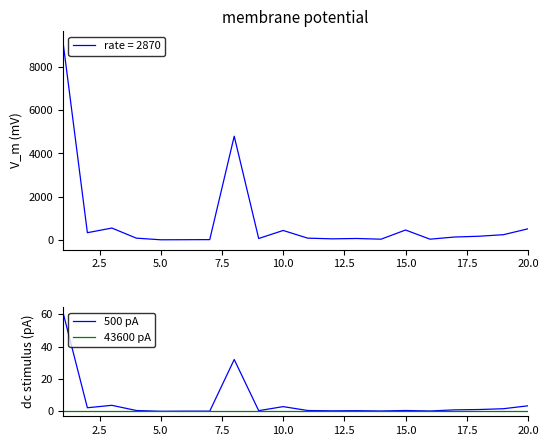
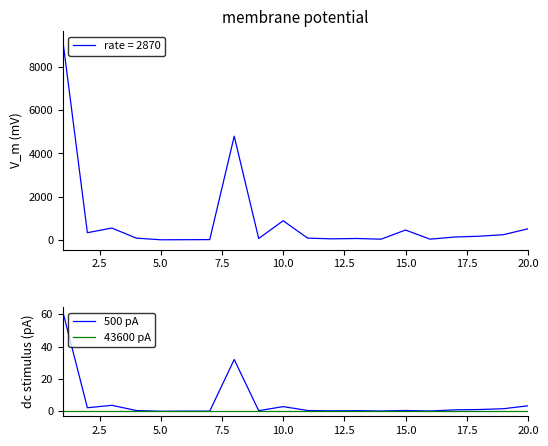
membrane potential, 10.0: 400 -> 900
